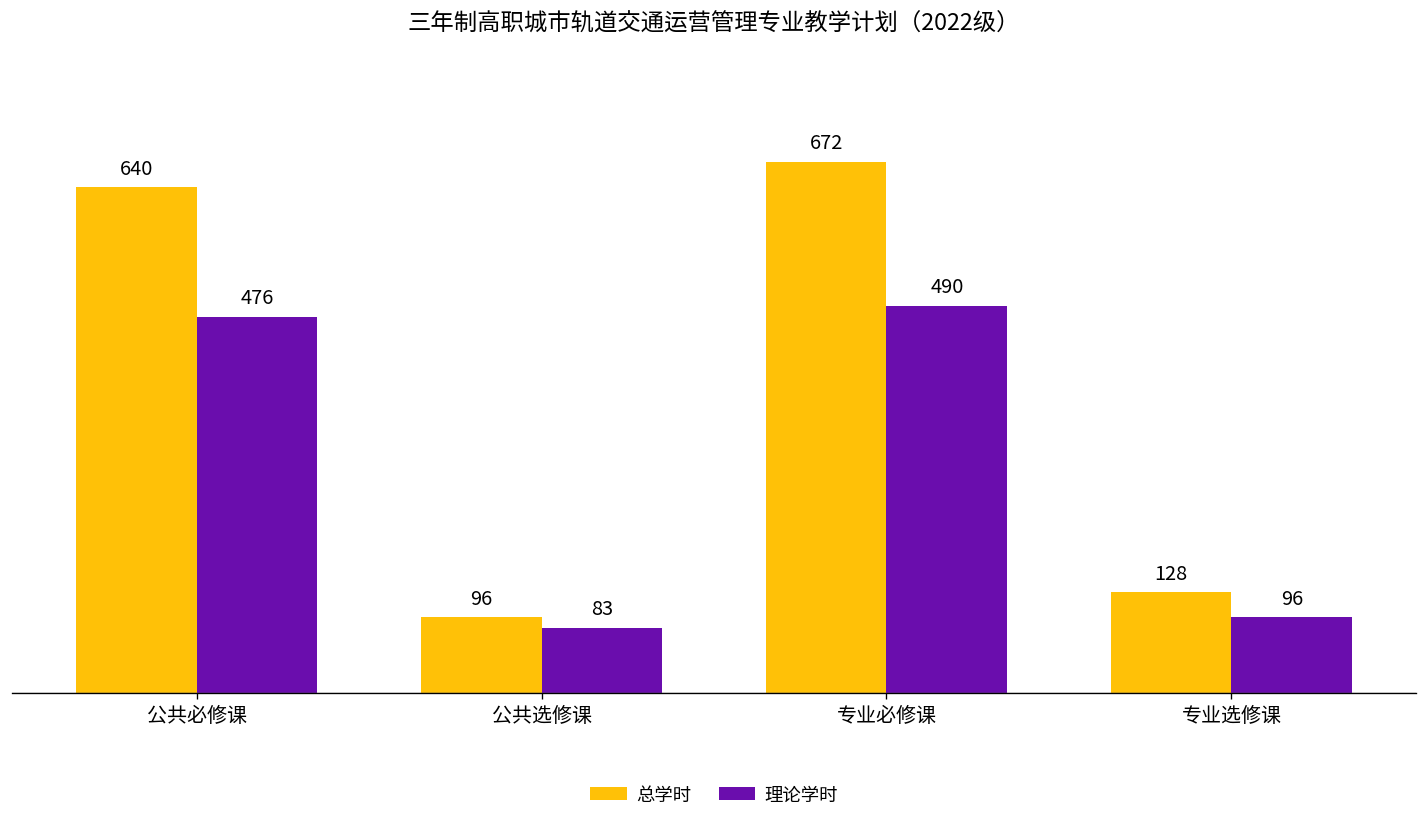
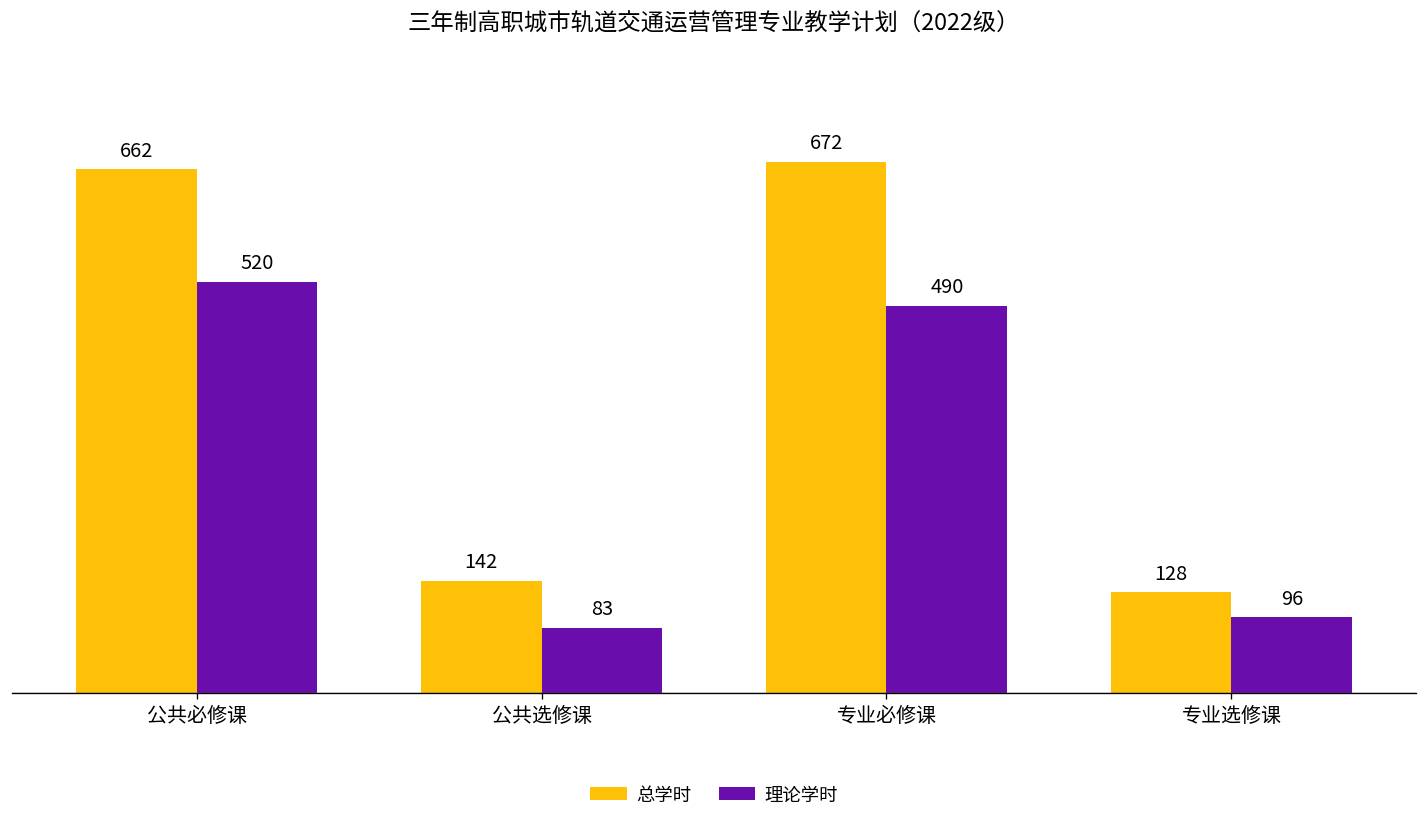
总学时, 公共必修课: 640 -> 662
理论学时, 公共必修课: 476 -> 520
总学时, 公共选修课: 96 -> 142
